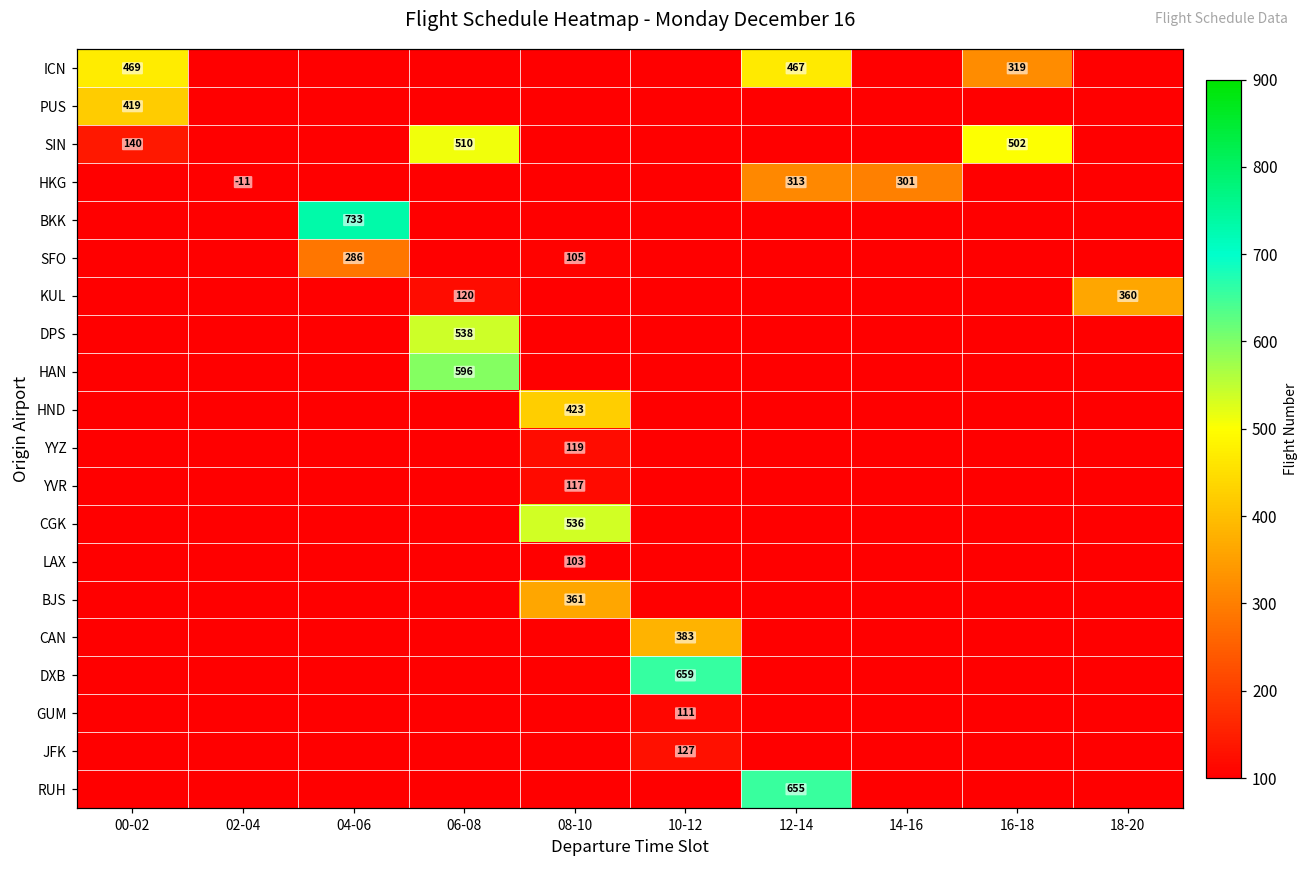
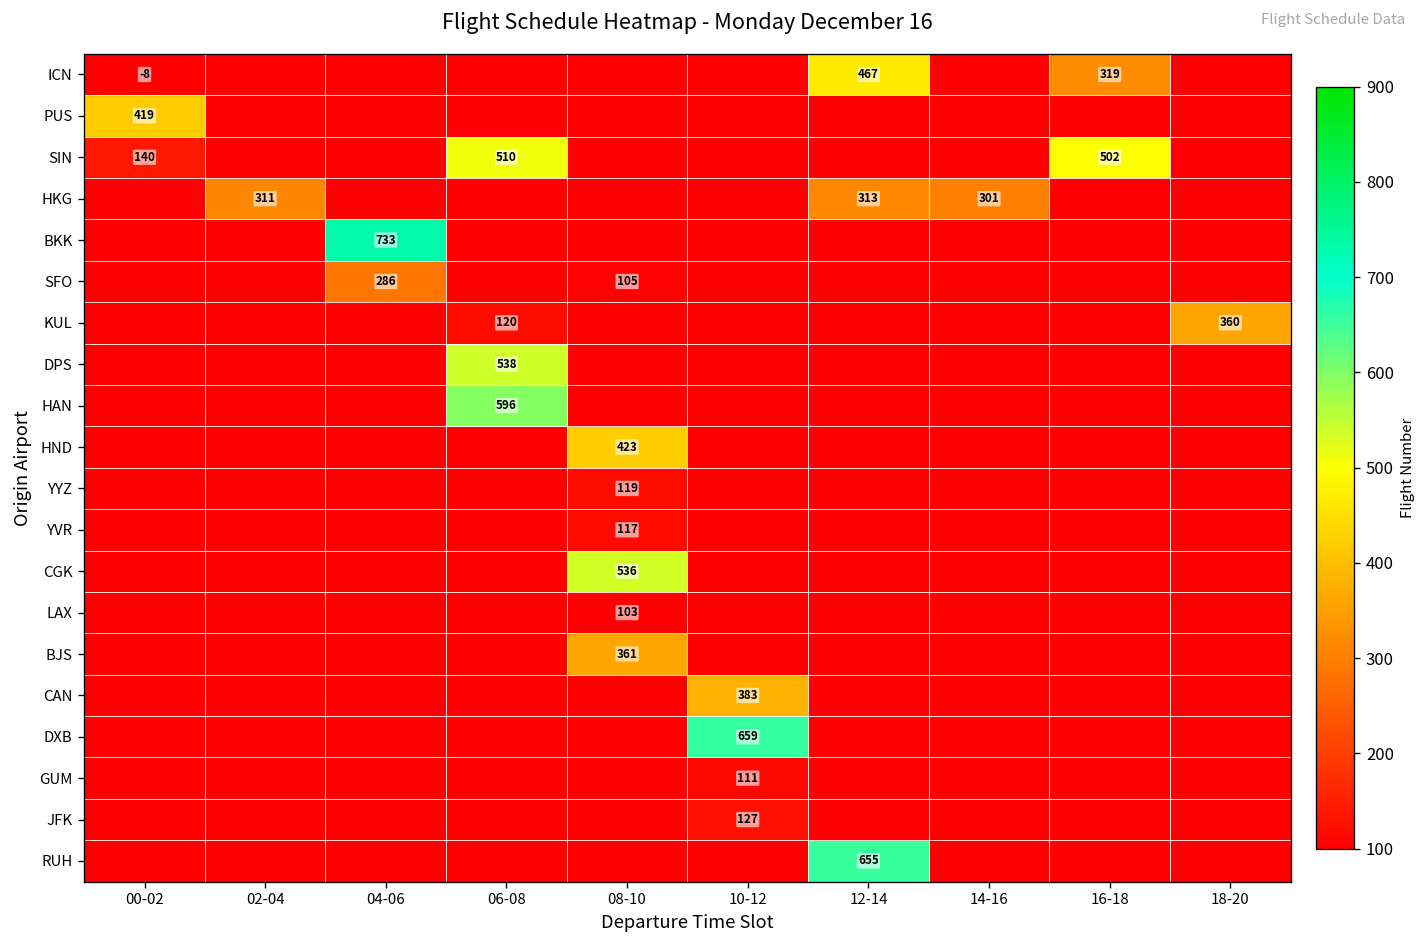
ICN, 00-02: 469 -> -8
HKG, 02-04: -11 -> 311
